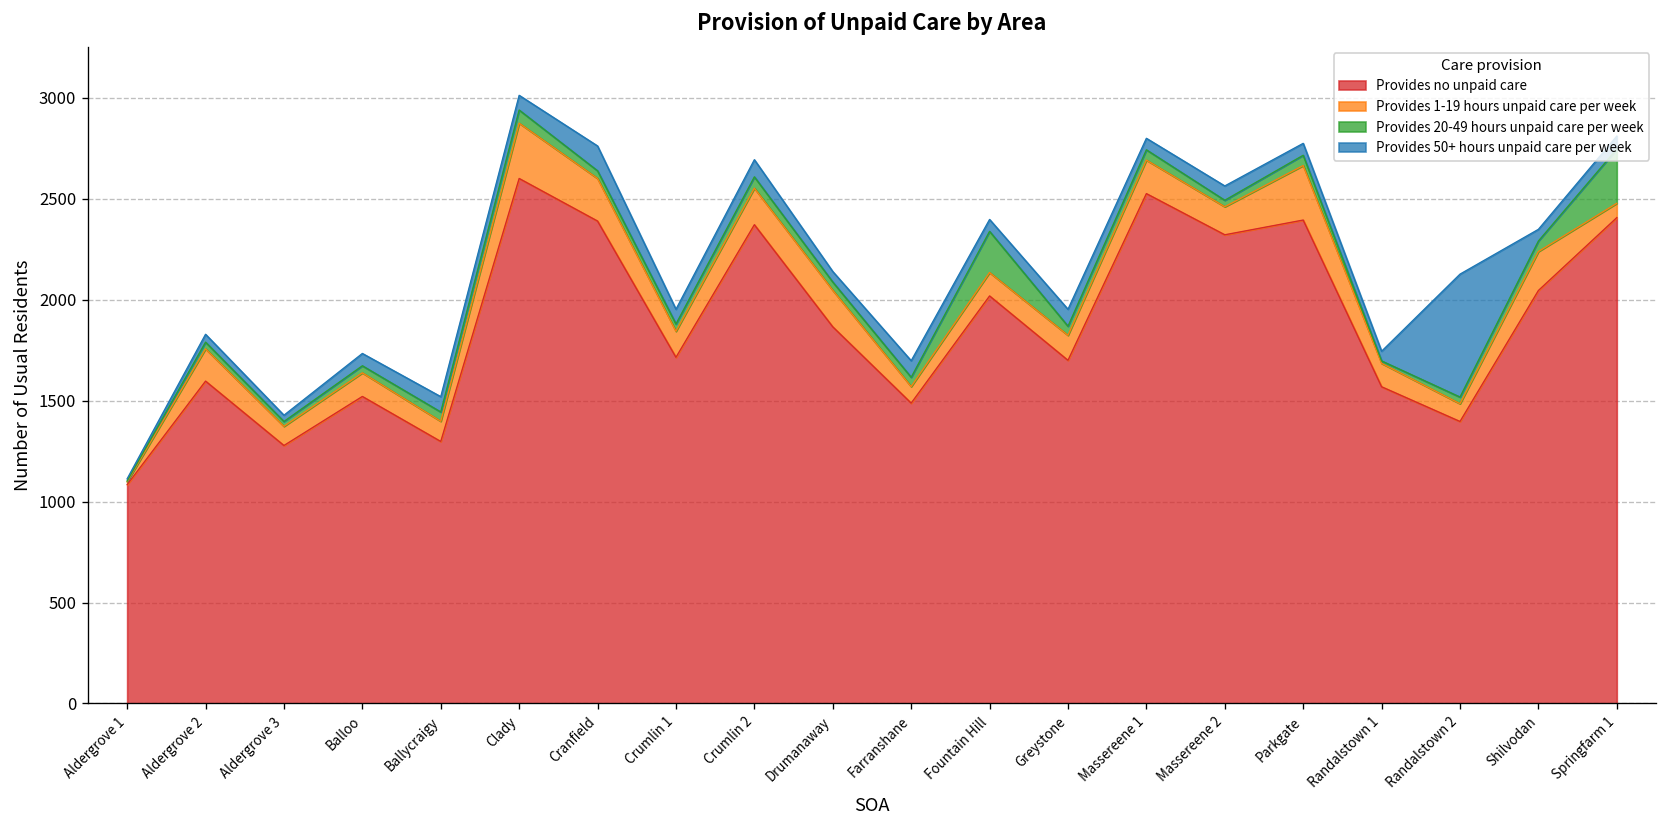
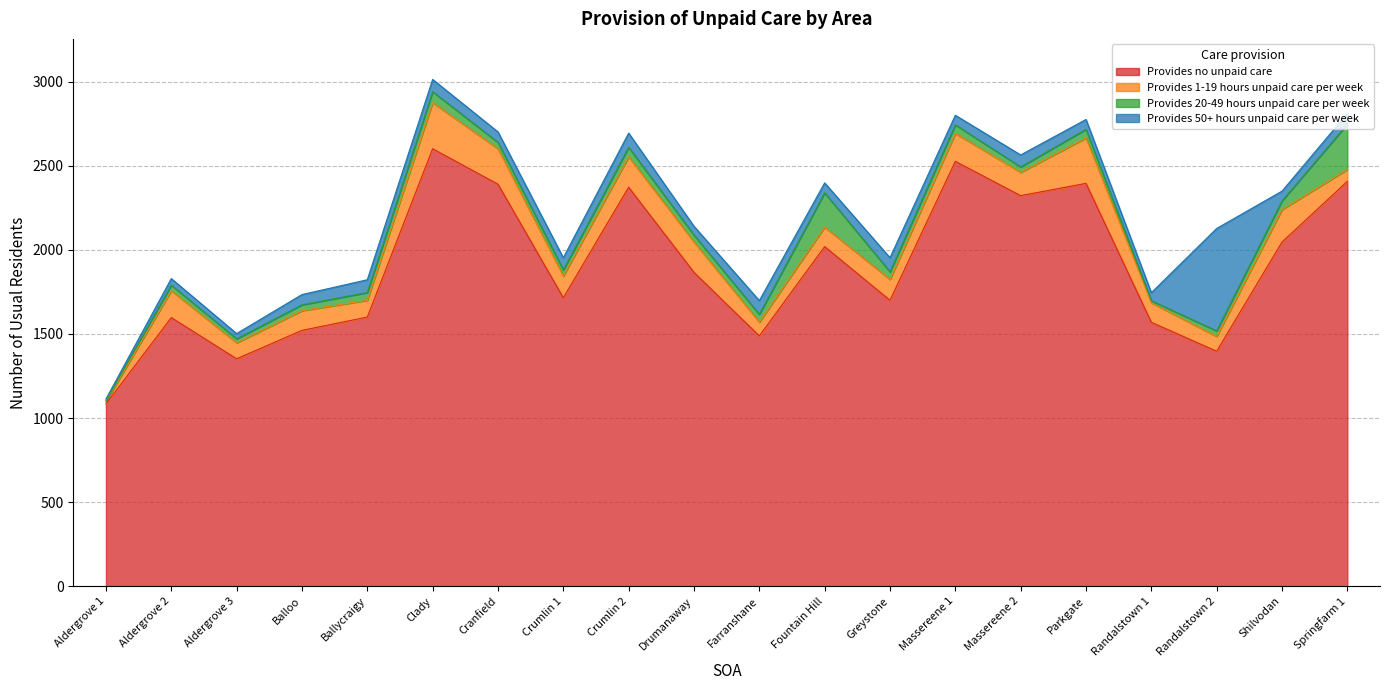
Provides no unpaid care, Aldergrove 3: 1280 -> 1350
Provides no unpaid care, Ballycraigy: 1300 -> 1600
Provides 50+ hours unpaid care per week, Cranfield: 120 -> 60
